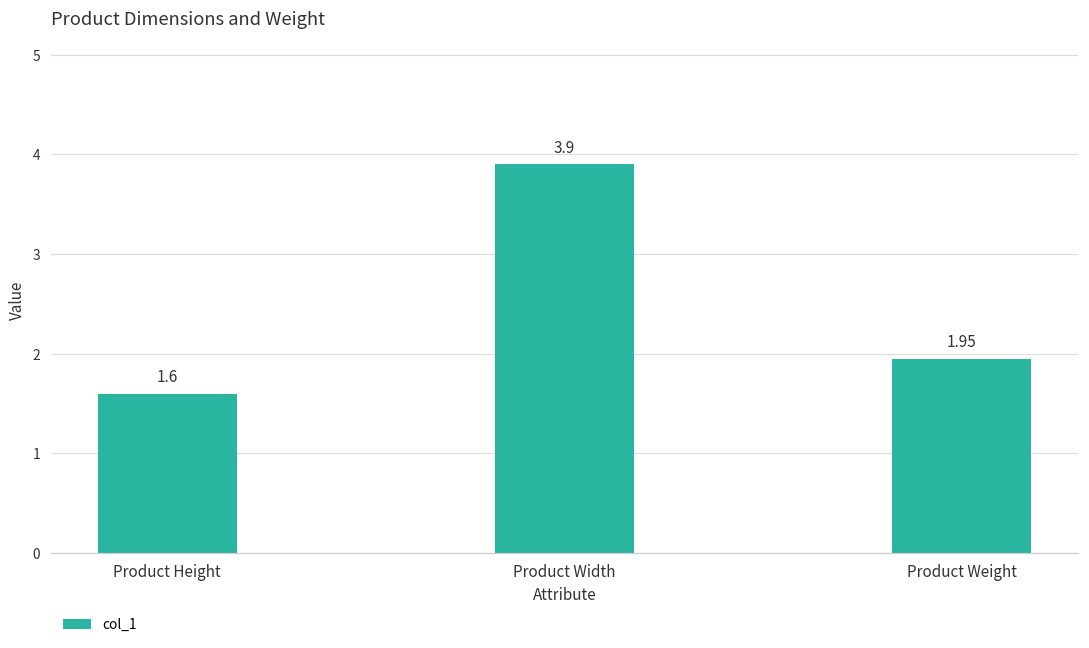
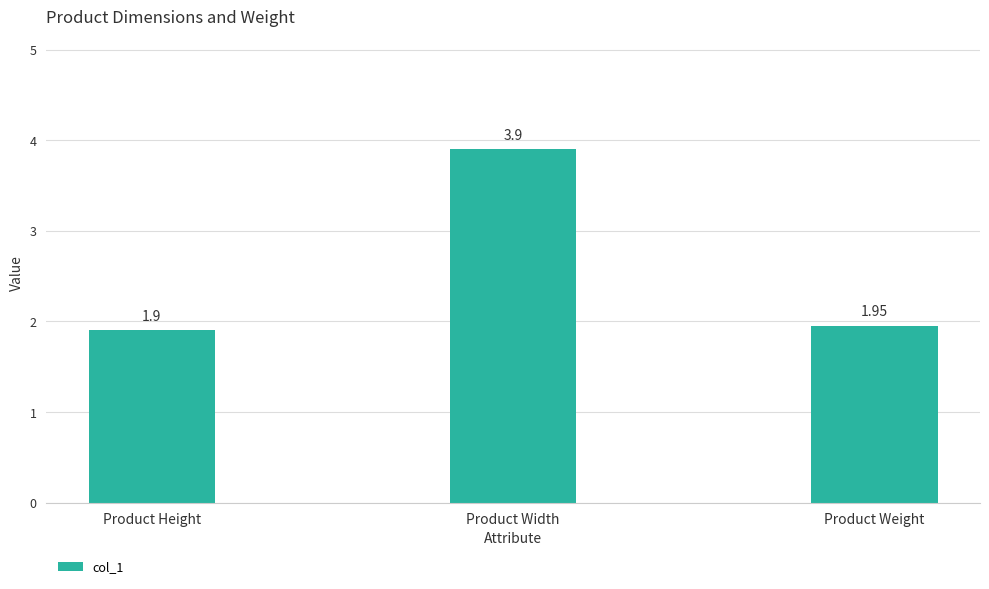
Product Height: 1.6 -> 1.9
